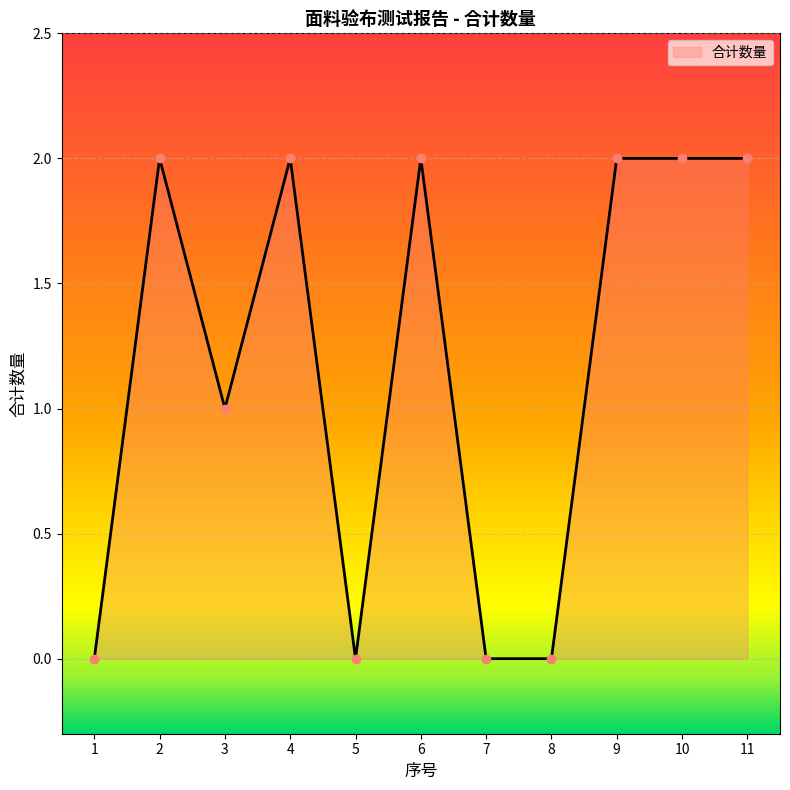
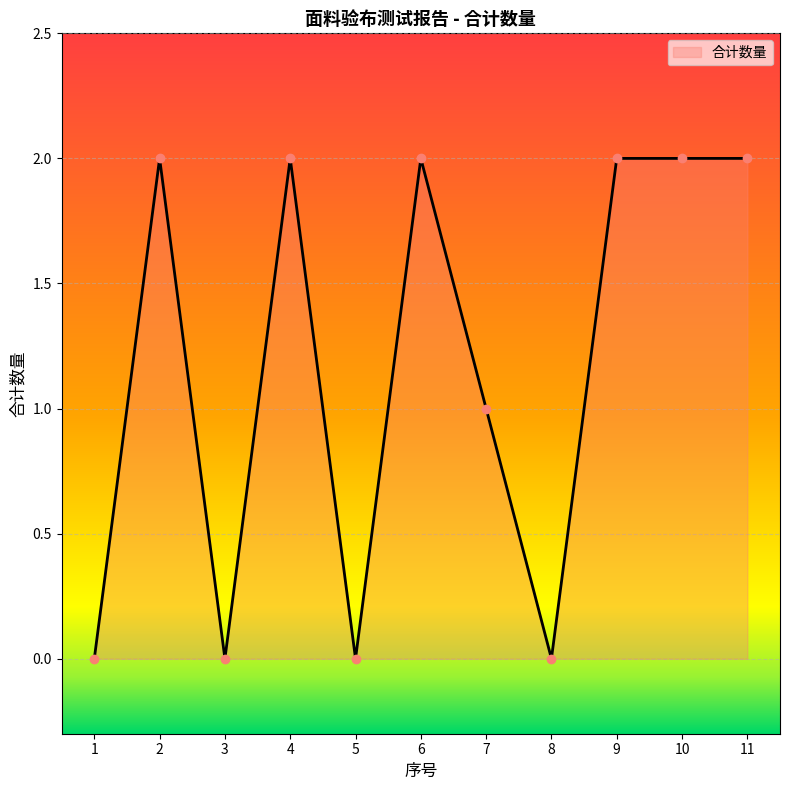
3: 1 -> 0
7: 0 -> 1
